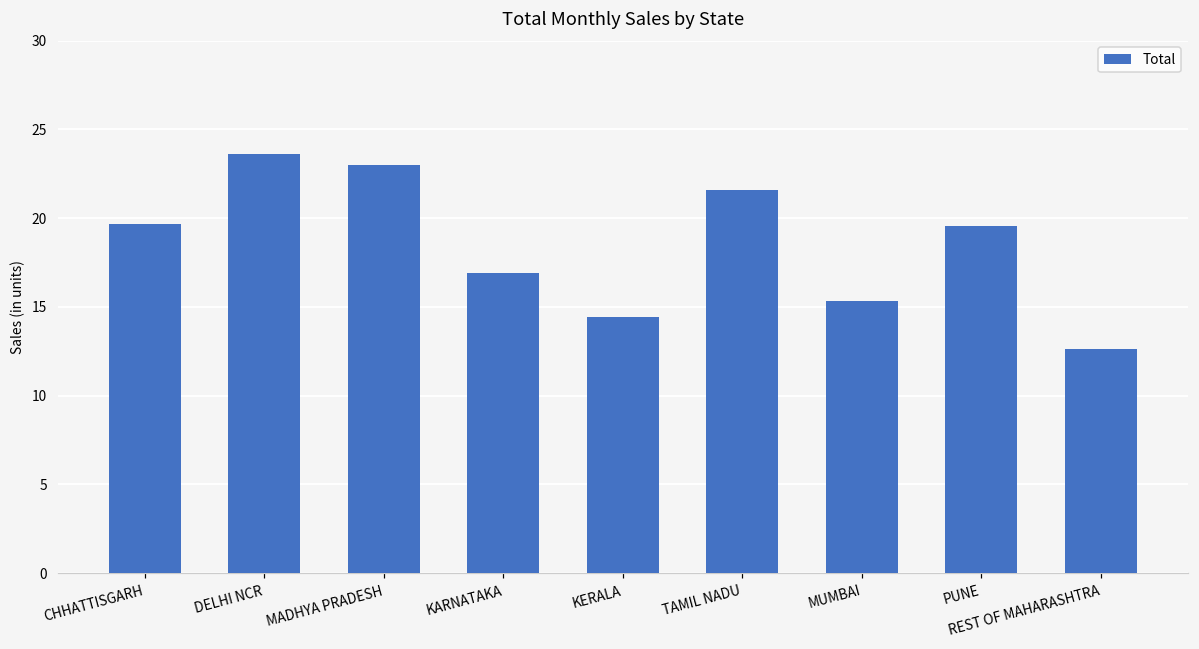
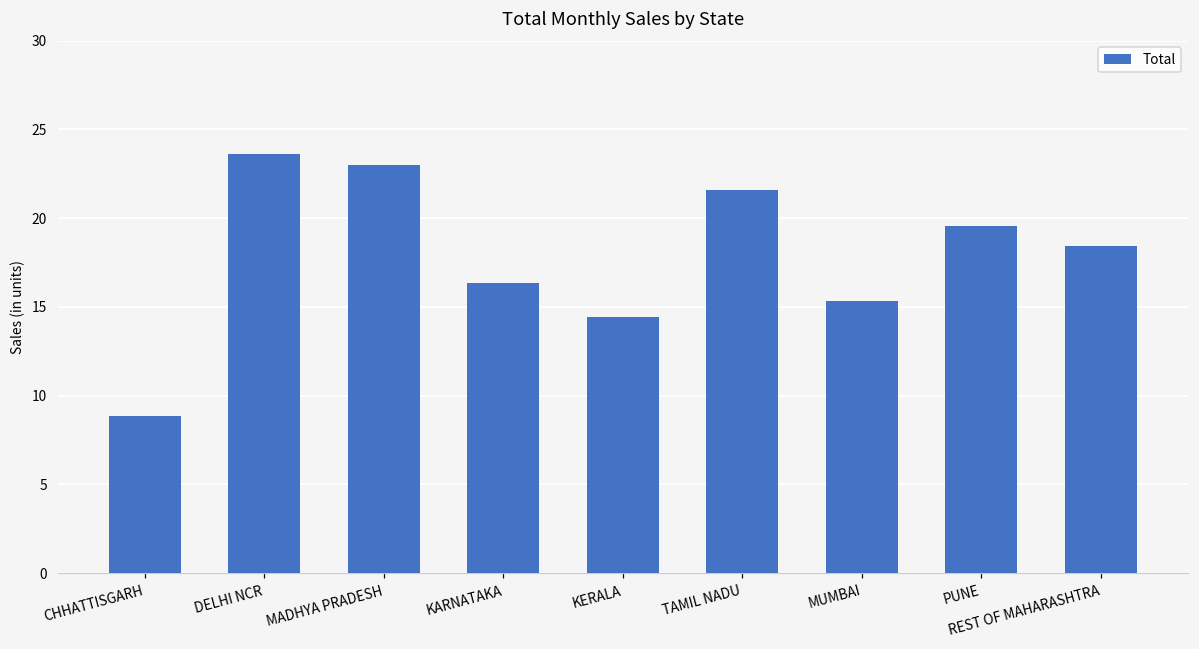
CHHATTISGARH: 19.7 -> 8.9
KARNATAKA: 16.9 -> 16.4
REST OF MAHARASHTRA: 12.6 -> 18.4
